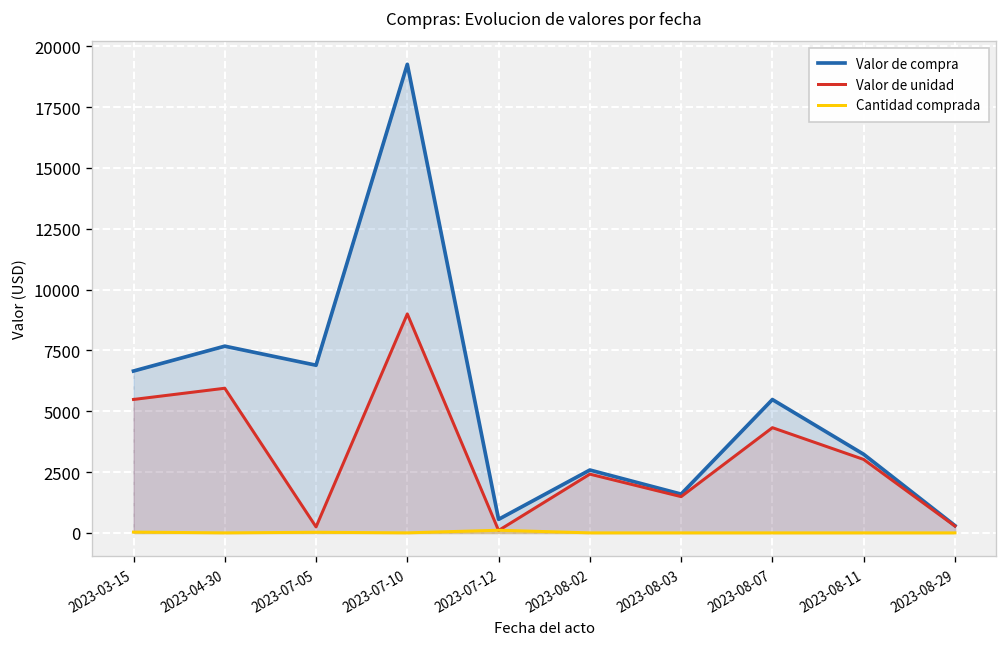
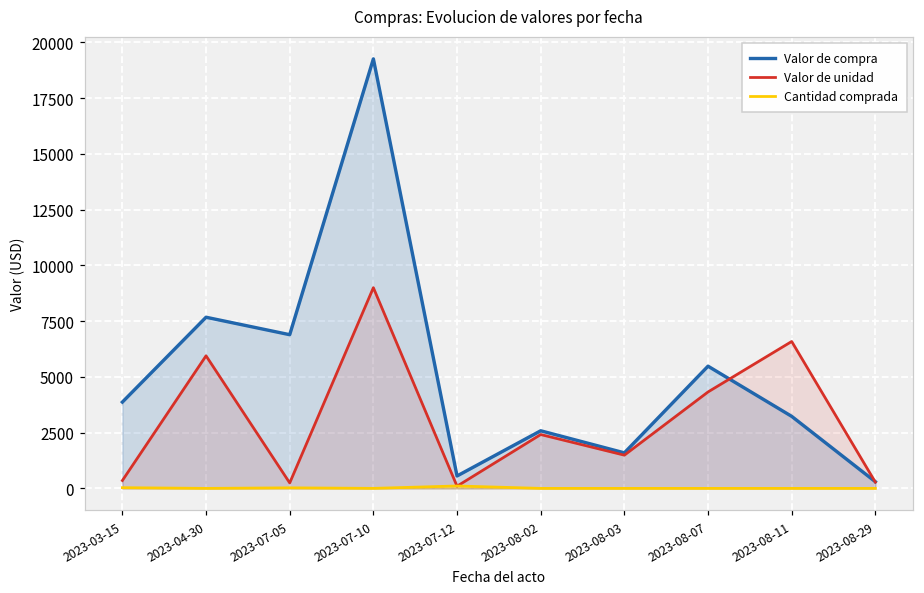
Valor de compra, 2023-03-15: 6700 -> 3900
Valor de unidad, 2023-03-15: 5500 -> 400
Valor de unidad, 2023-08-11: 3000 -> 6600
